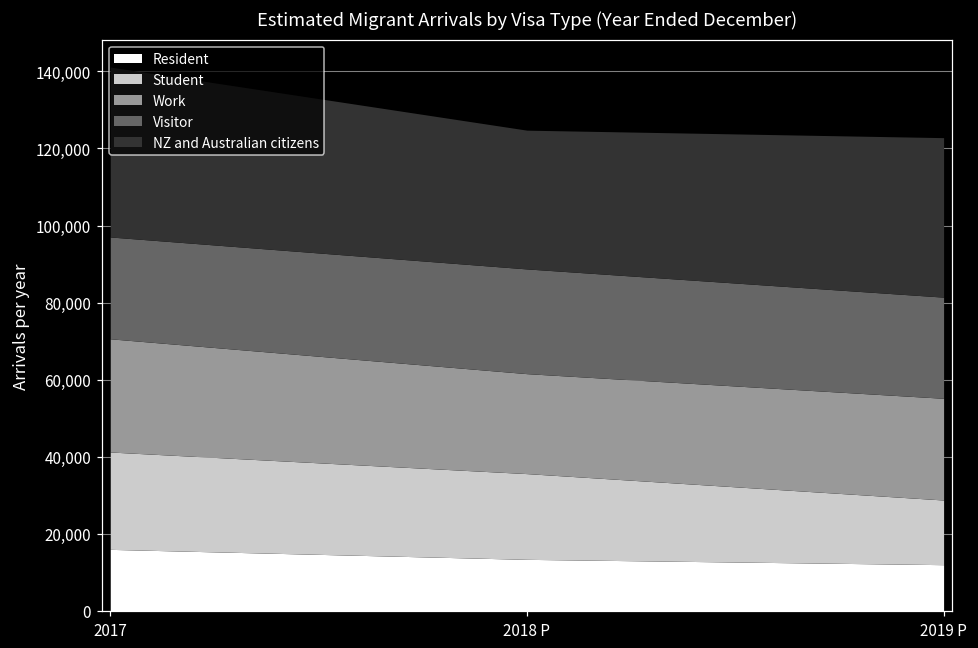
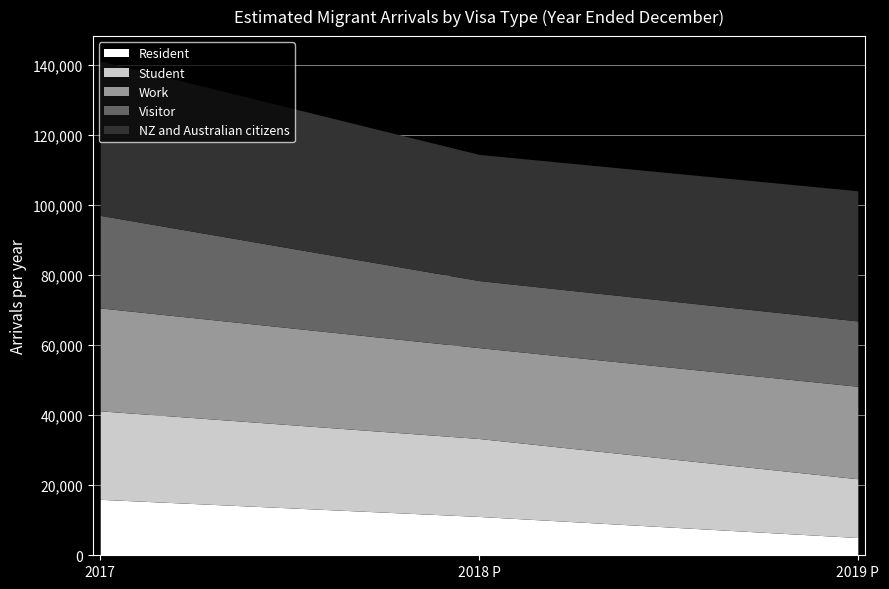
Resident, 2018 P: 13,000 -> 11,000
Visitor, 2018 P: 27,000 -> 19,000
Resident, 2019 P: 12,000 -> 5,000
Visitor, 2019 P: 26,000 -> 19,000
NZ and Australian citizens, 2019 P: 41,000 -> 37,000
